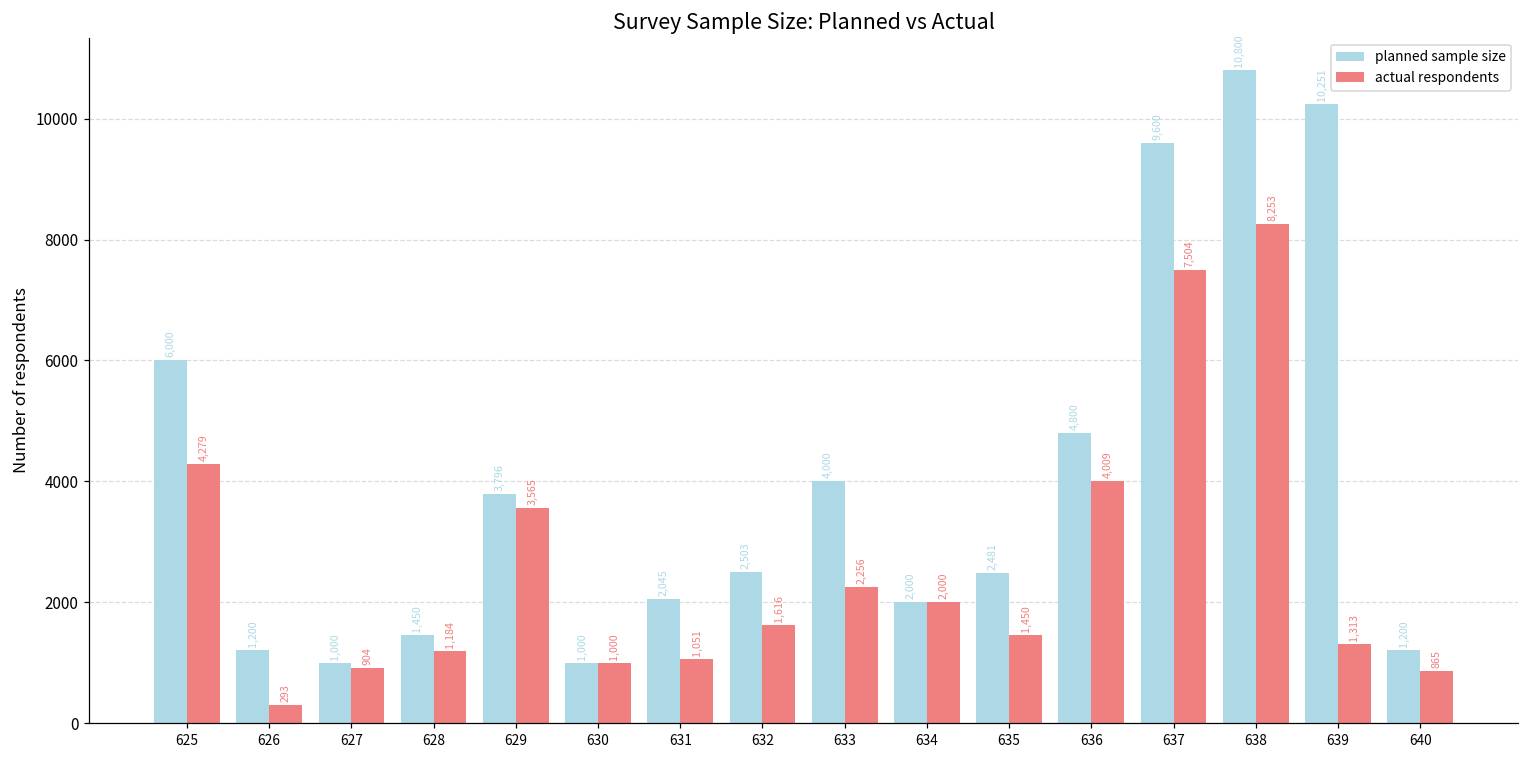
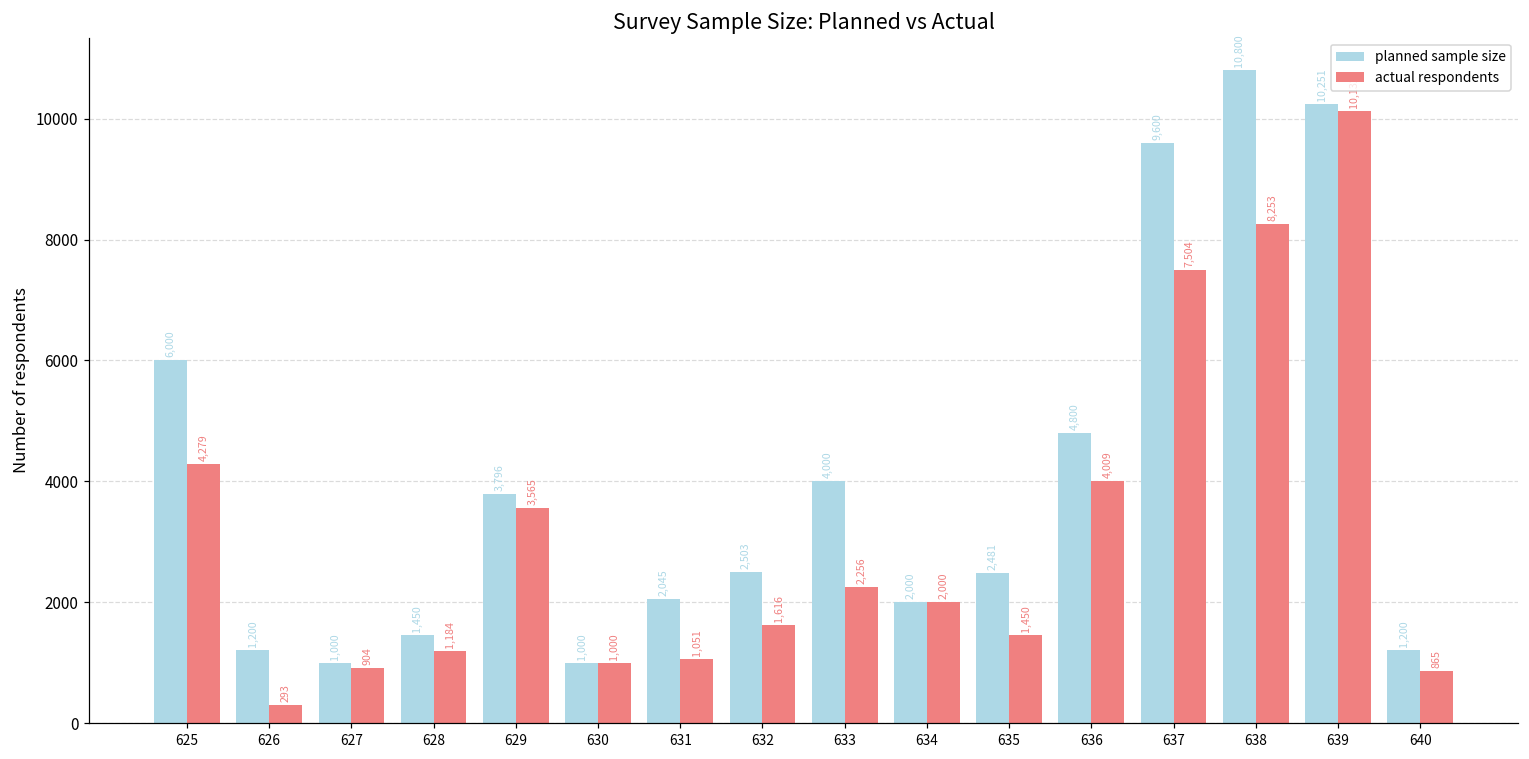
actual respondents, 639: 1300 -> 10100
